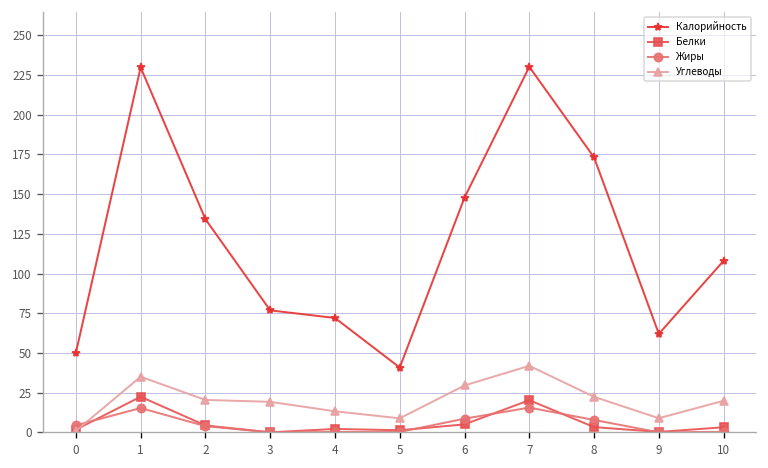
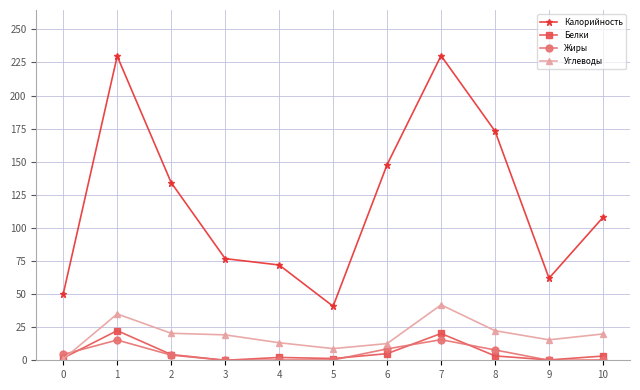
Углеводы, 6: 30 -> 13
Углеводы, 9: 9 -> 15
